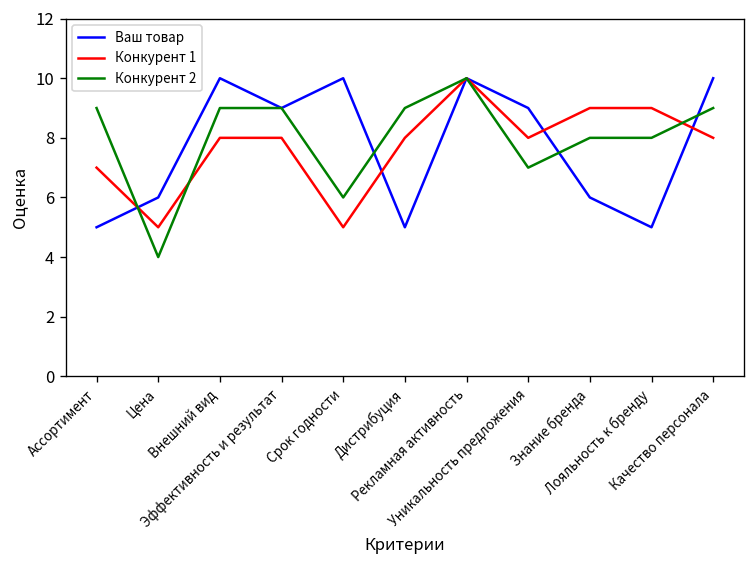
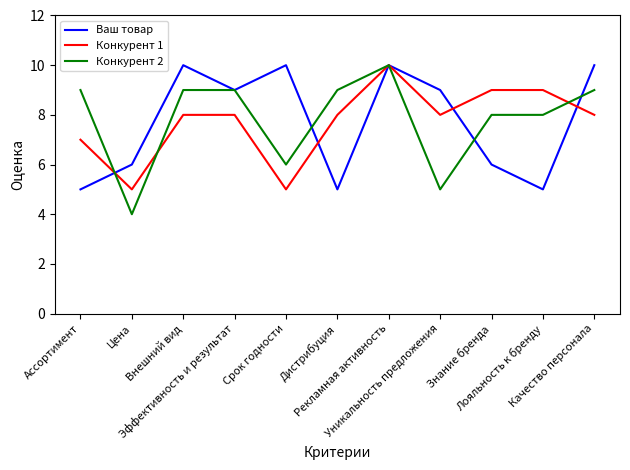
Конкурент 2, Уникальность предложения: 7 -> 5
